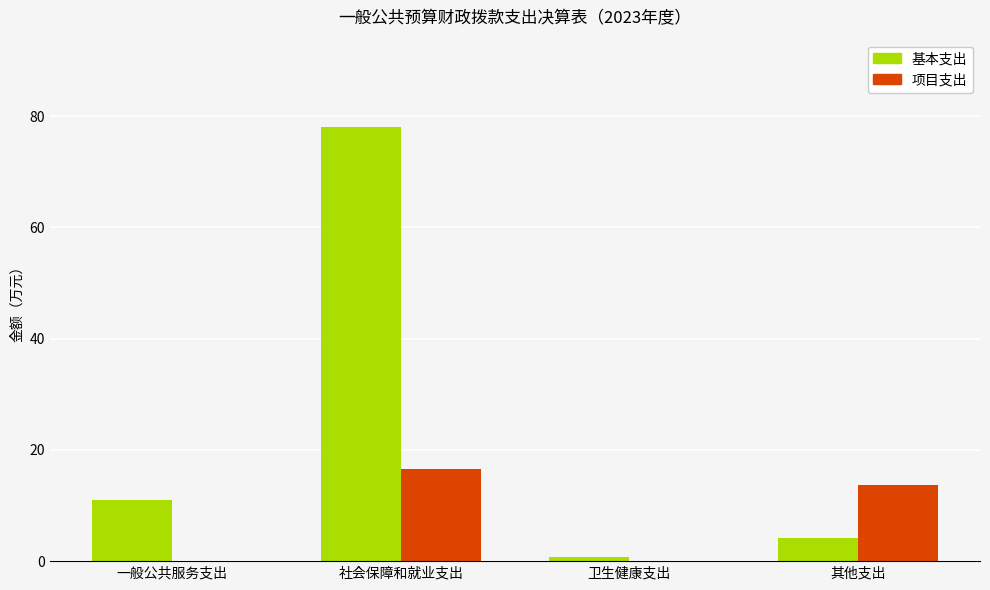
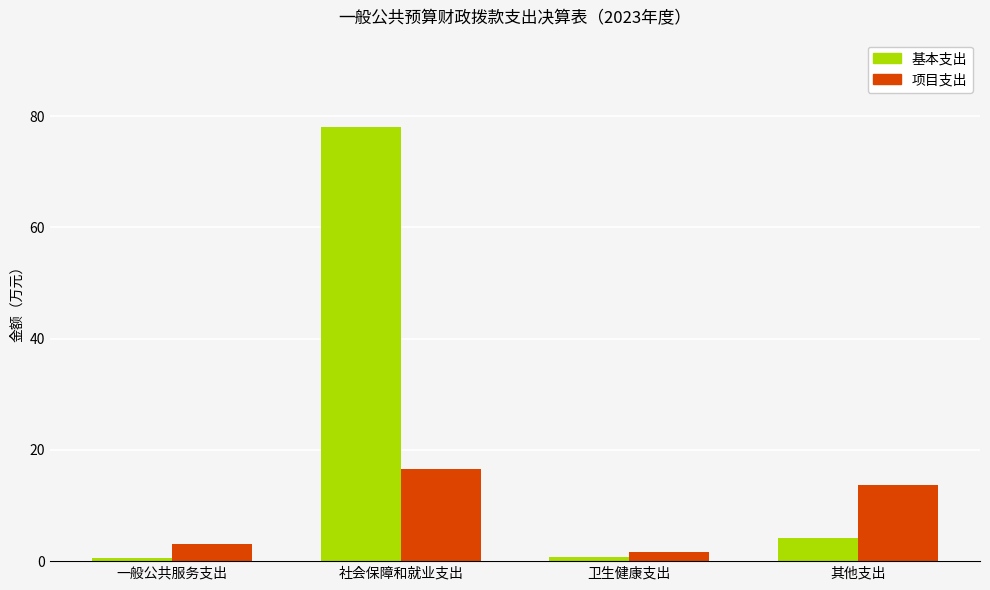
基本支出, 一般公共服务支出: 11 -> 0
项目支出, 一般公共服务支出: 0 -> 3
项目支出, 卫生健康支出: 0 -> 2
